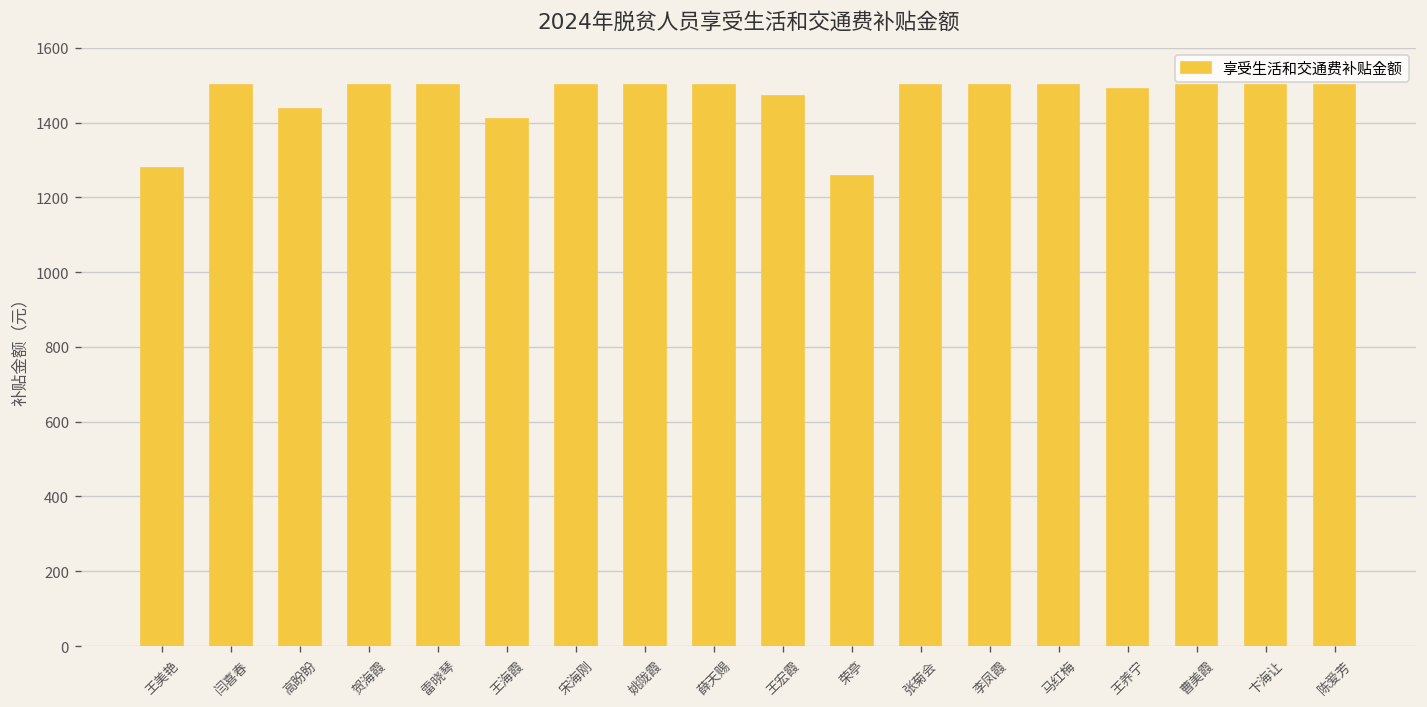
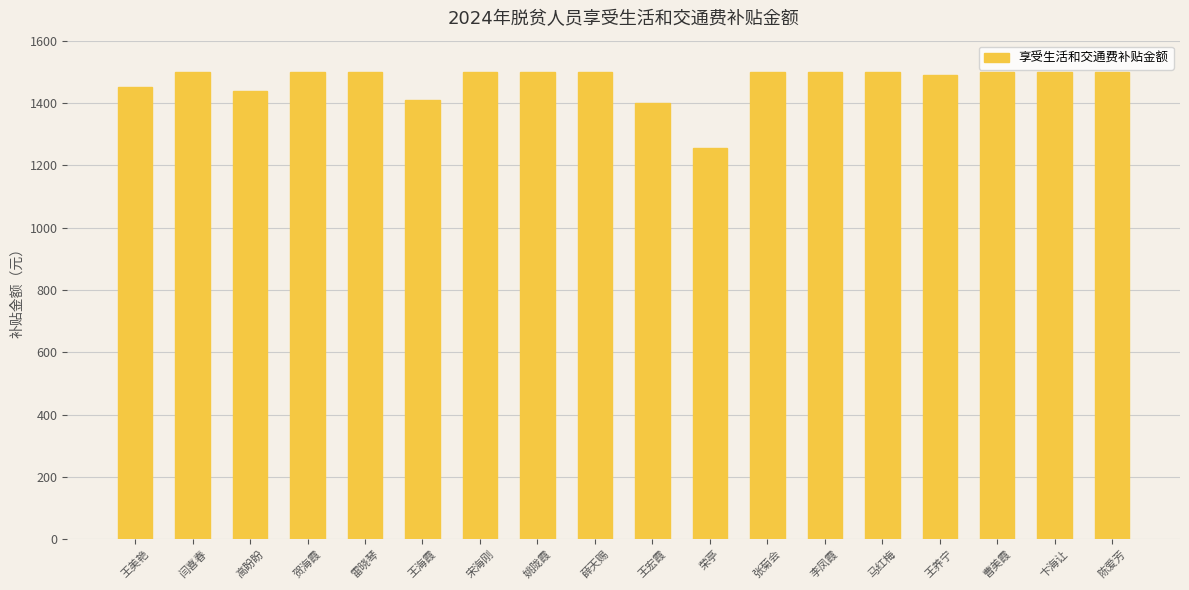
王美艳: 1280 -> 1450
王宏霞: 1470 -> 1400
